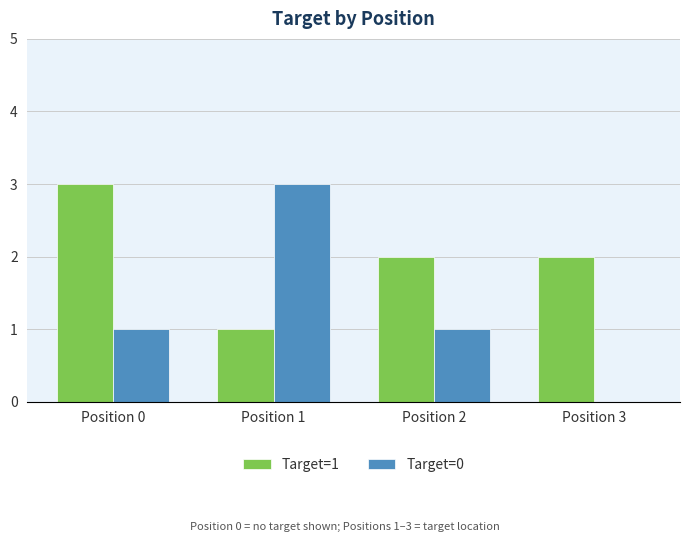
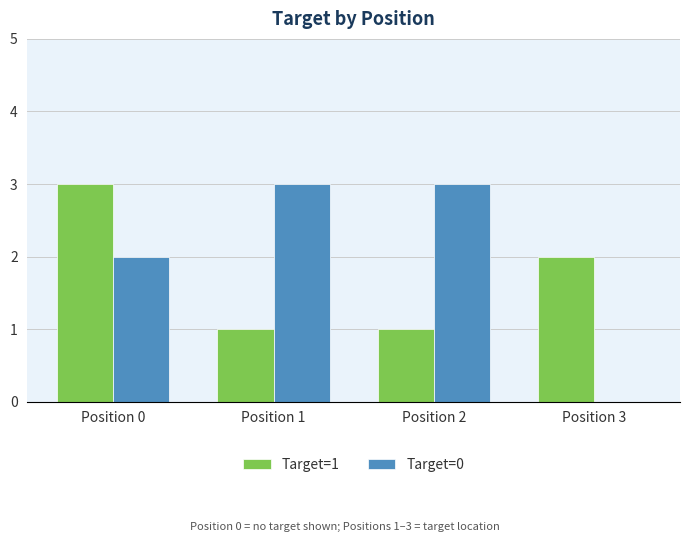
Target=0, Position 0: 1 -> 2
Target=1, Position 2: 2 -> 1
Target=0, Position 2: 1 -> 3
